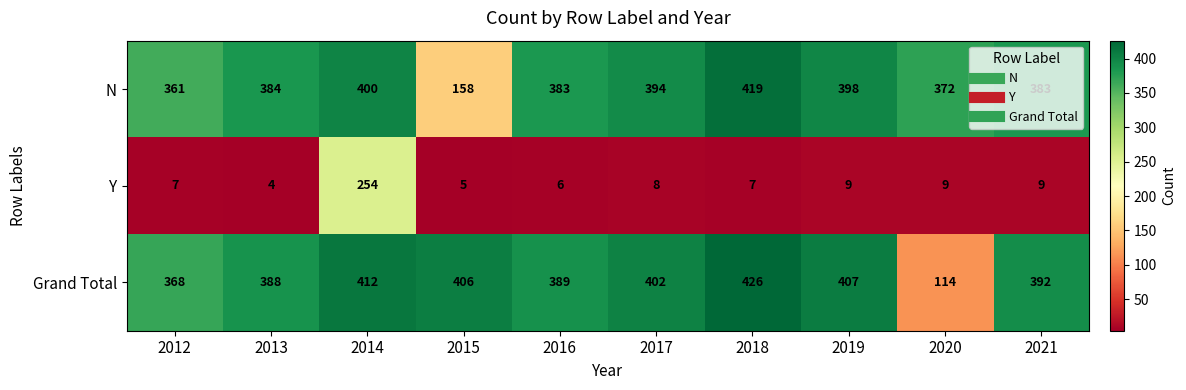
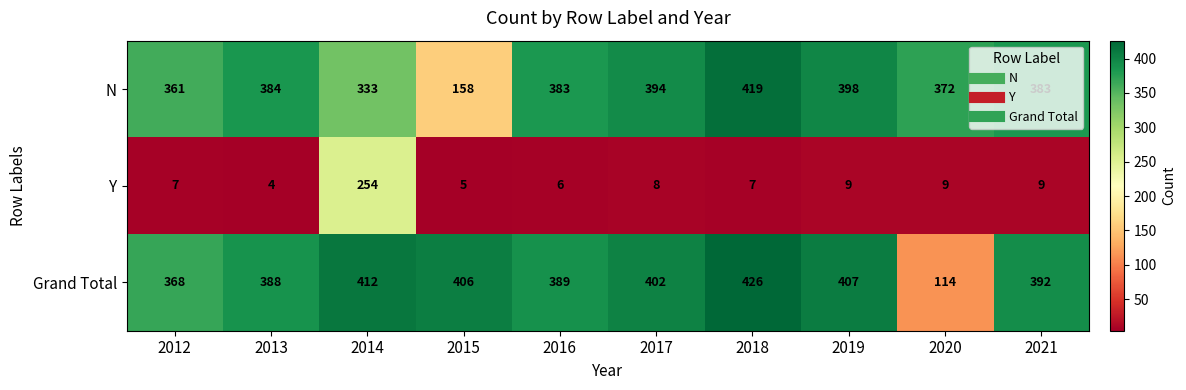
N, 2014: 400 -> 333
